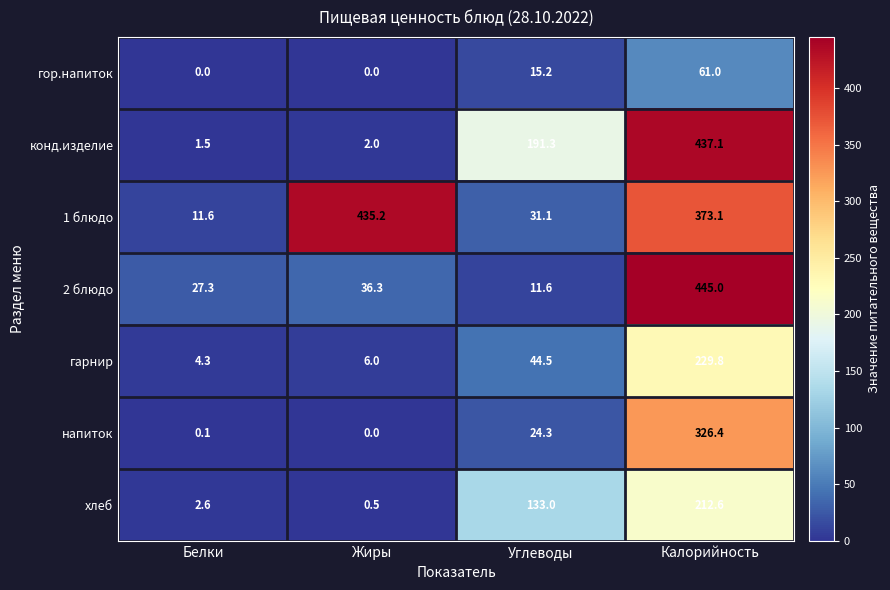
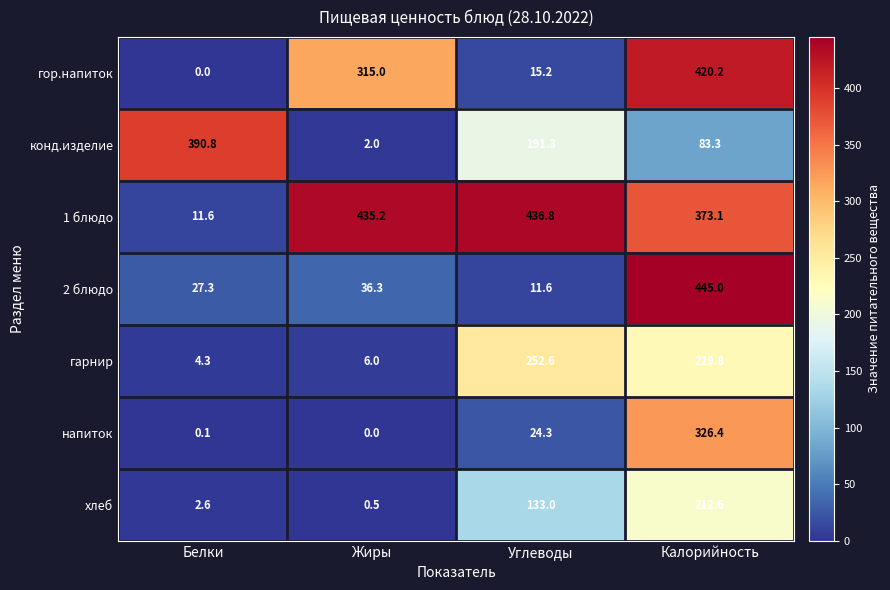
гор.напиток, Жиры: 0.0 -> 315.0
гор.напиток, Калорийность: 61.0 -> 420.2
конд.изделие, Белки: 1.5 -> 390.8
конд.изделие, Калорийность: 437.1 -> 83.3
1 блюдо, Углеводы: 31.1 -> 436.8
гарнир, Углеводы: 44.5 -> 252.6
